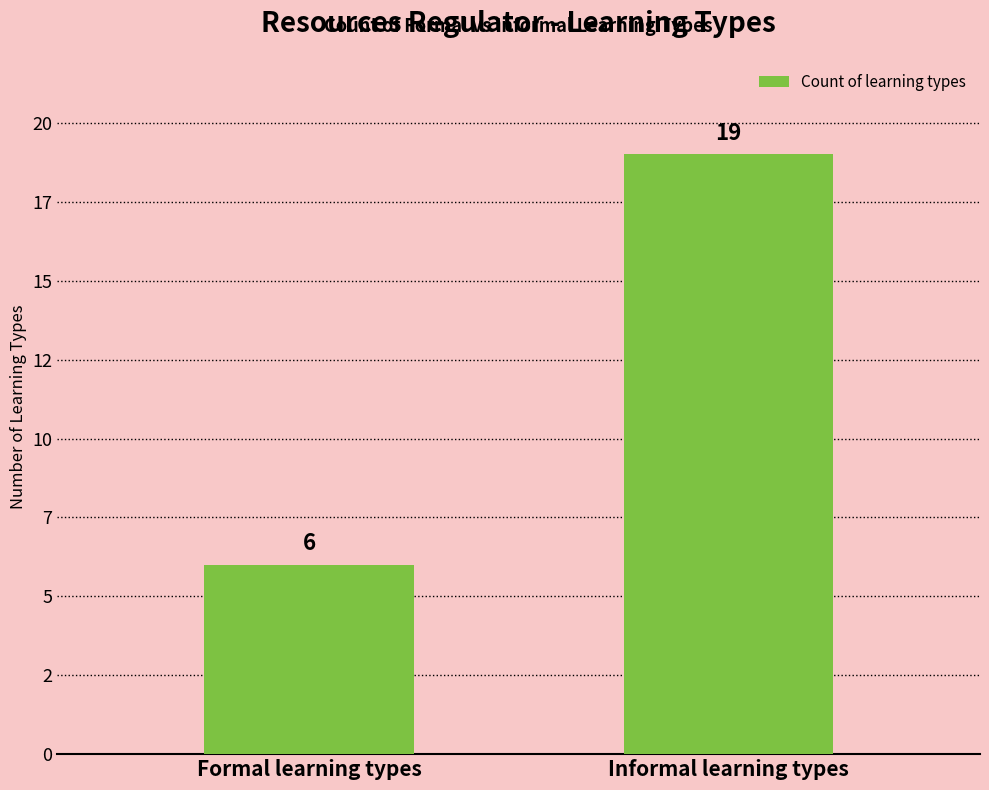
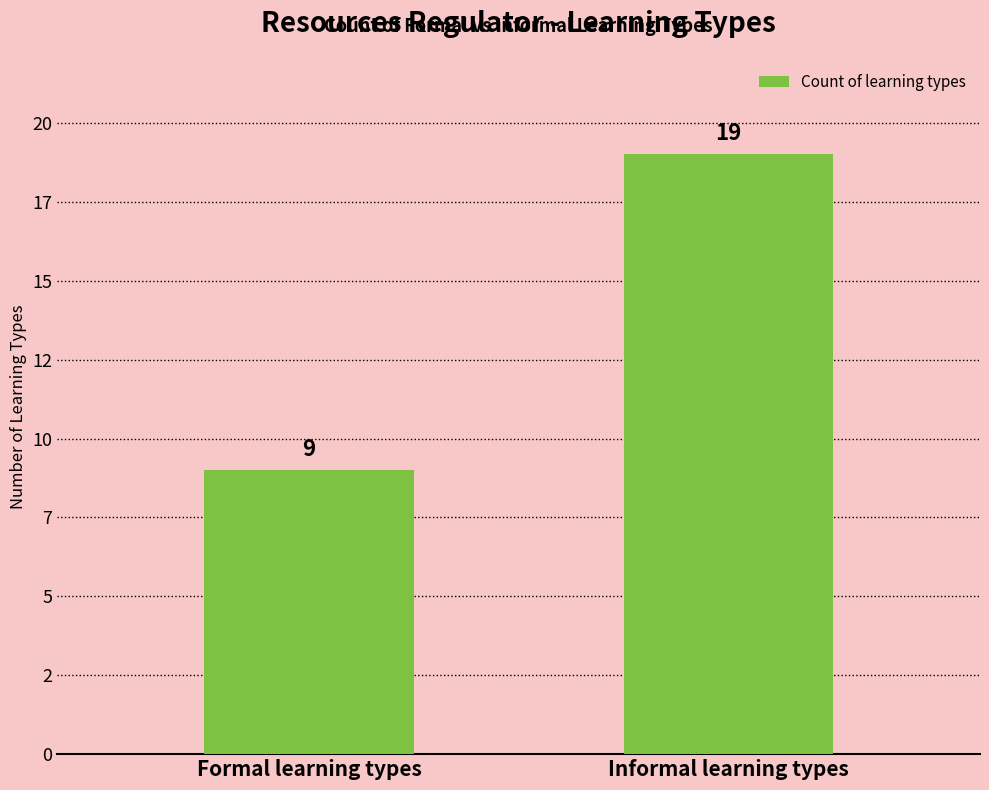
Formal learning types: 6 -> 9
